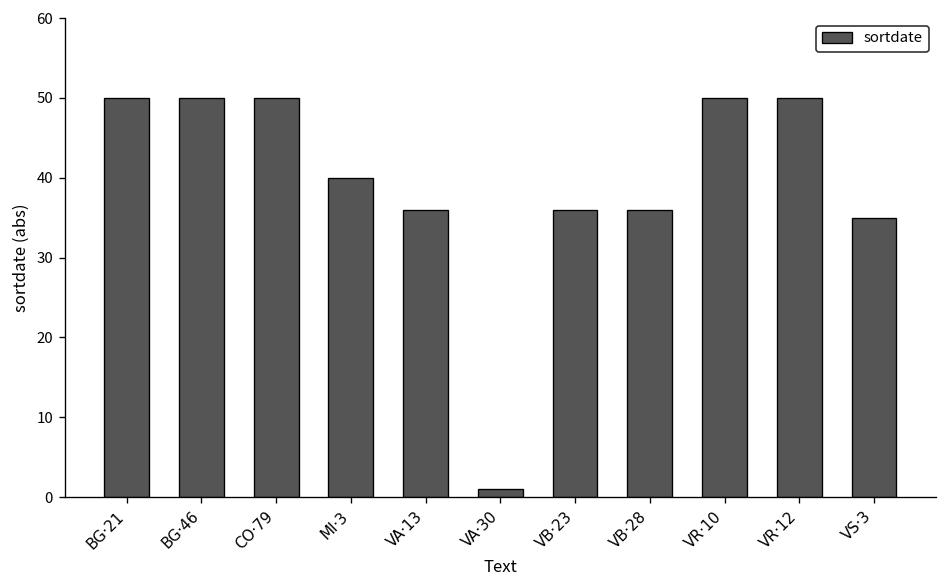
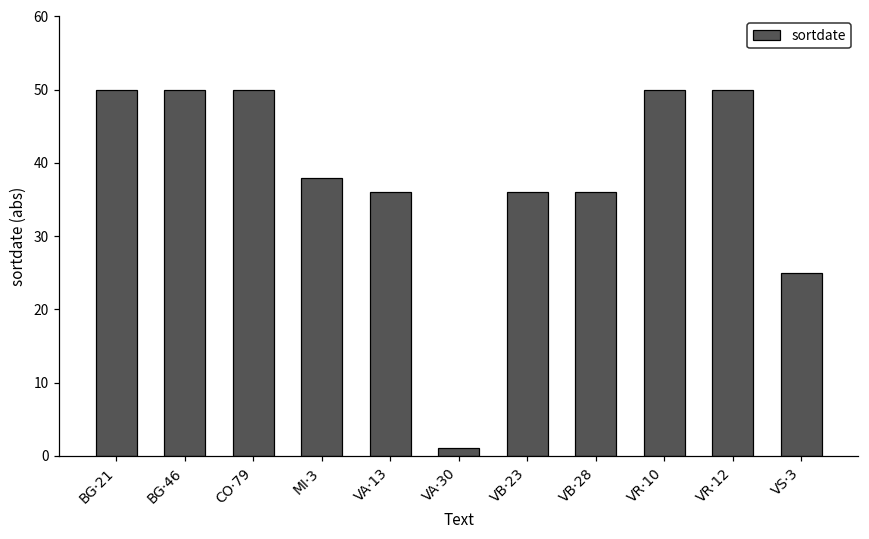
MI·3: 40 -> 38
VS·3: 35 -> 25
